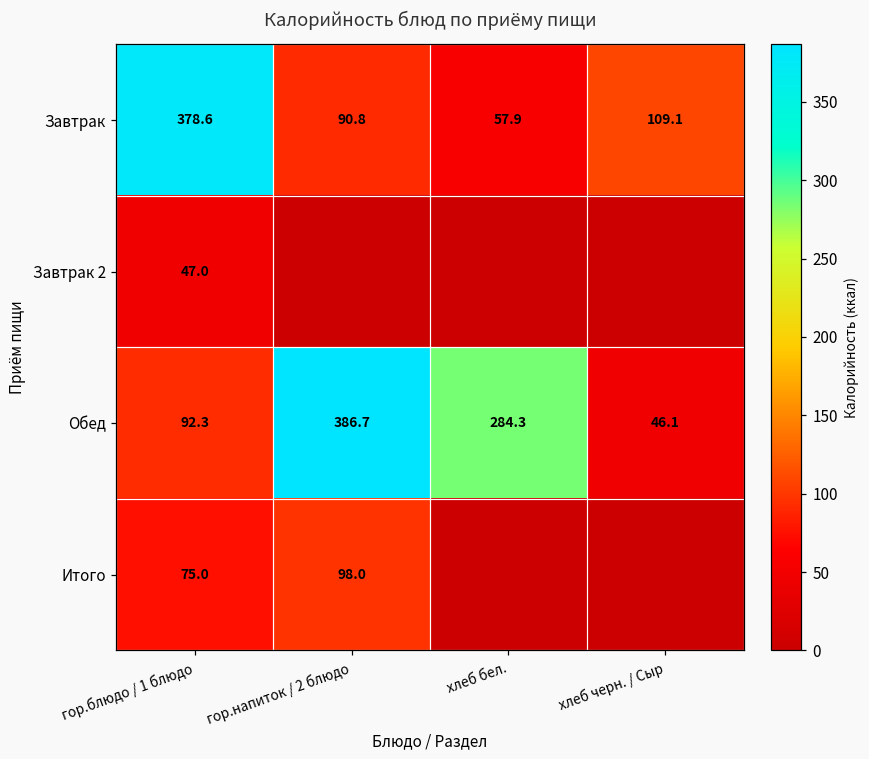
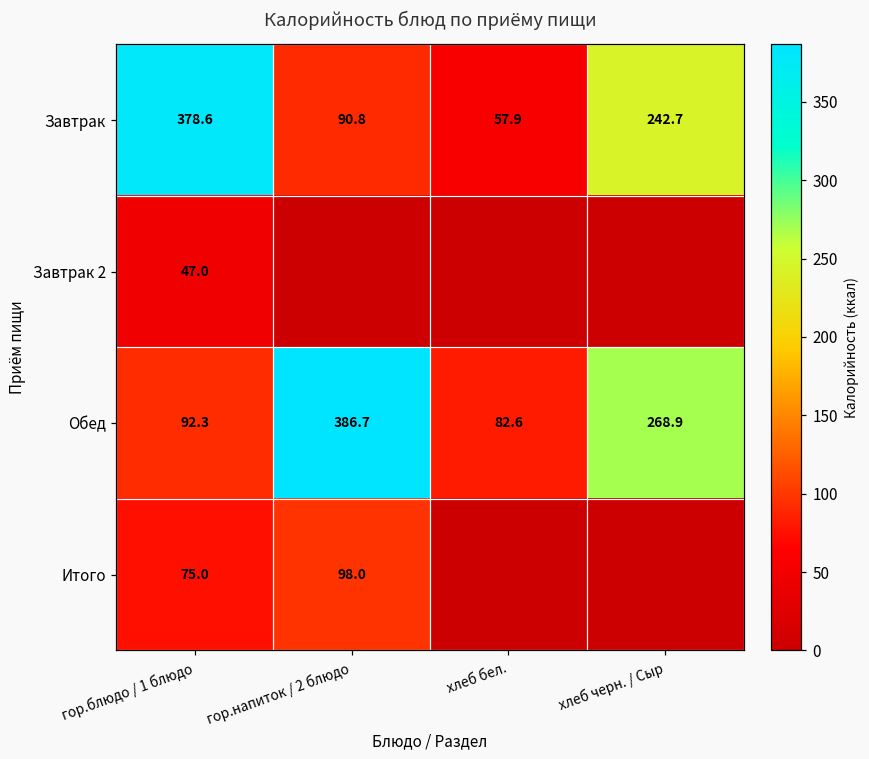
Завтрак, хлеб черн. / Сыр: 109.1 -> 242.7
Обед, хлеб бел.: 284.3 -> 82.6
Обед, хлеб черн. / Сыр: 46.1 -> 268.9
